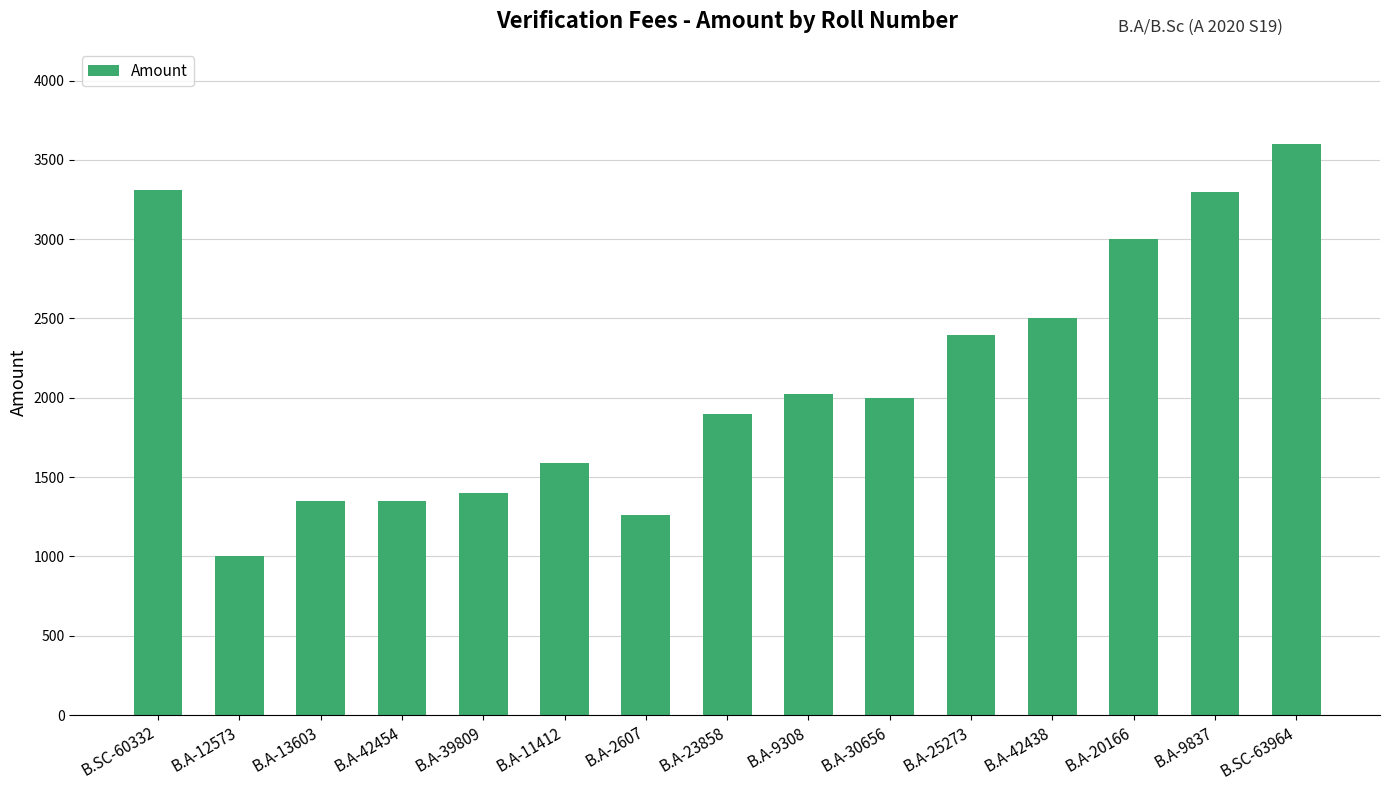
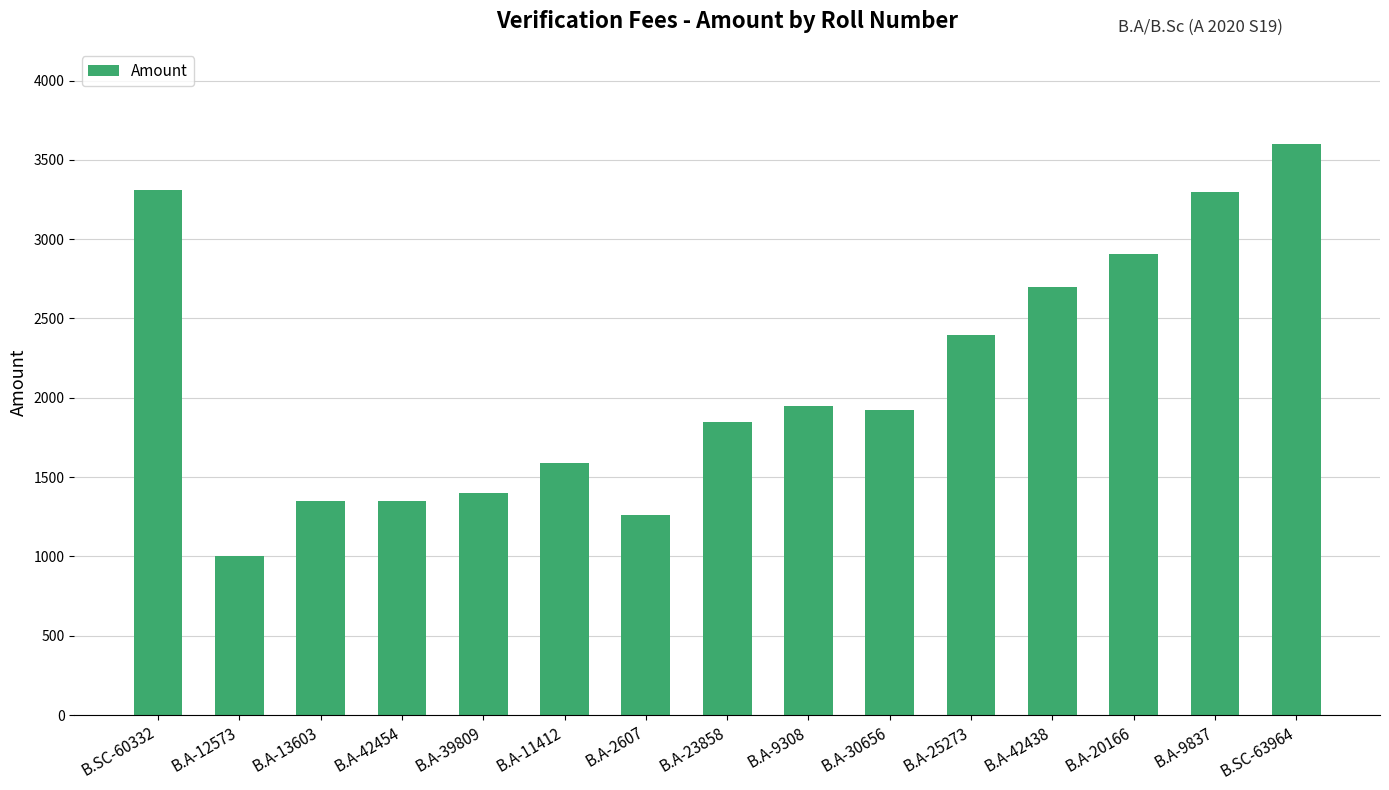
B.A-23858: 1900 -> 1850
B.A-9308: 2030 -> 1950
B.A-30656: 2000 -> 1930
B.A-42438: 2500 -> 2700
B.A-20166: 3000 -> 2910
